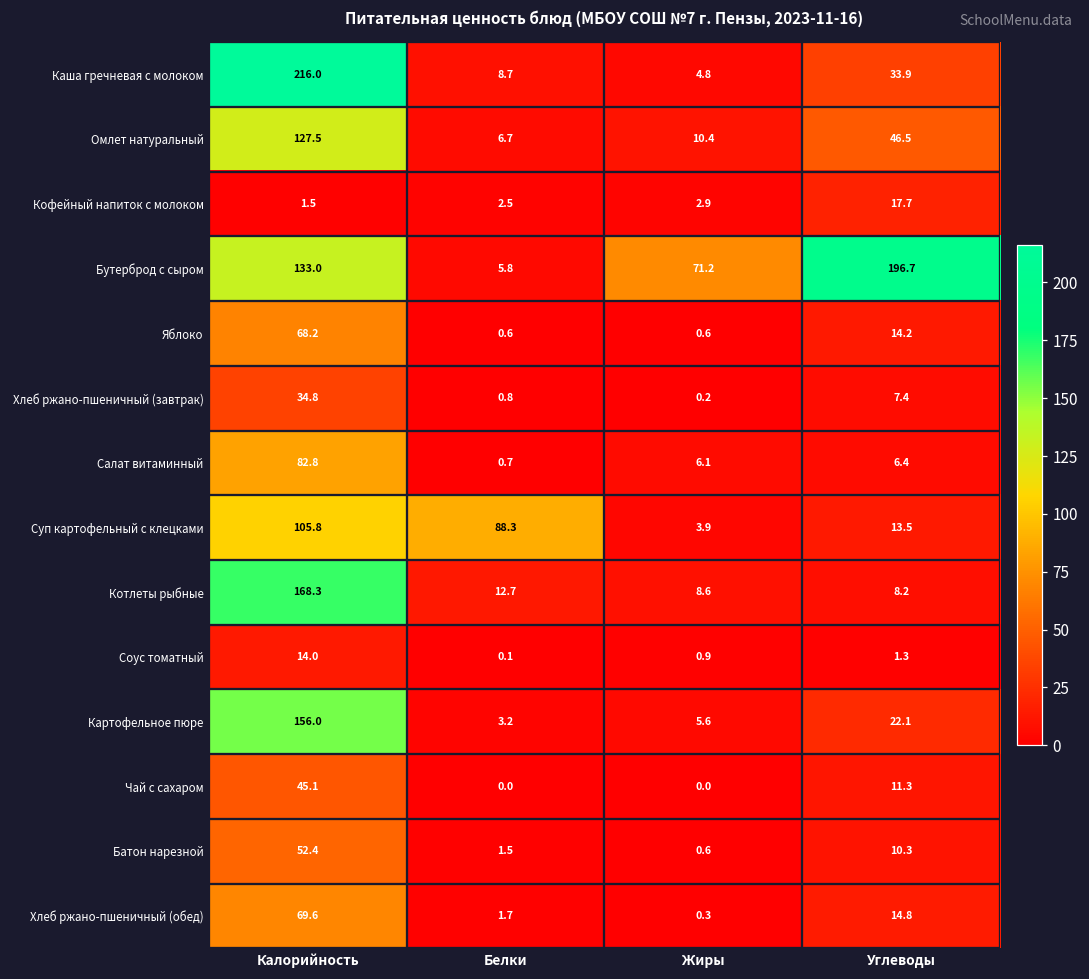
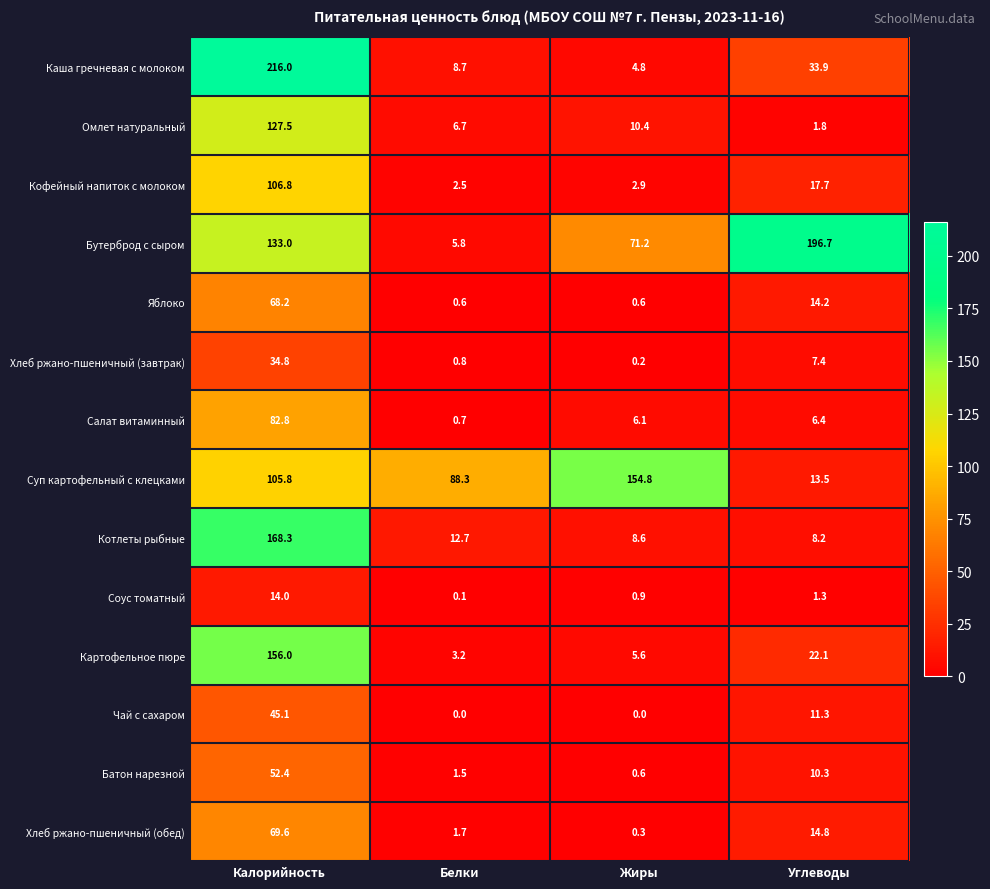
Омлет натуральный, Углеводы: 46.5 -> 1.8
Кофейный напиток с молоком, Калорийность: 1.5 -> 106.8
Суп картофельный с клецками, Жиры: 3.9 -> 154.8
